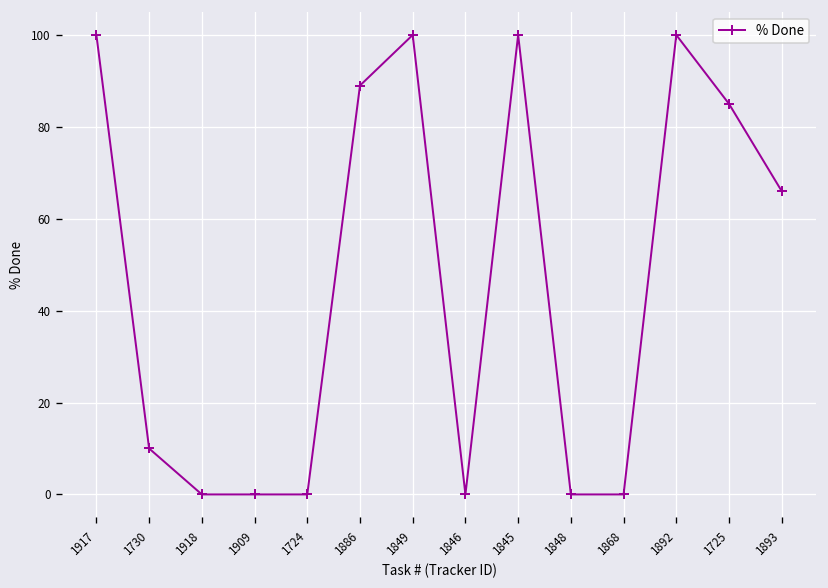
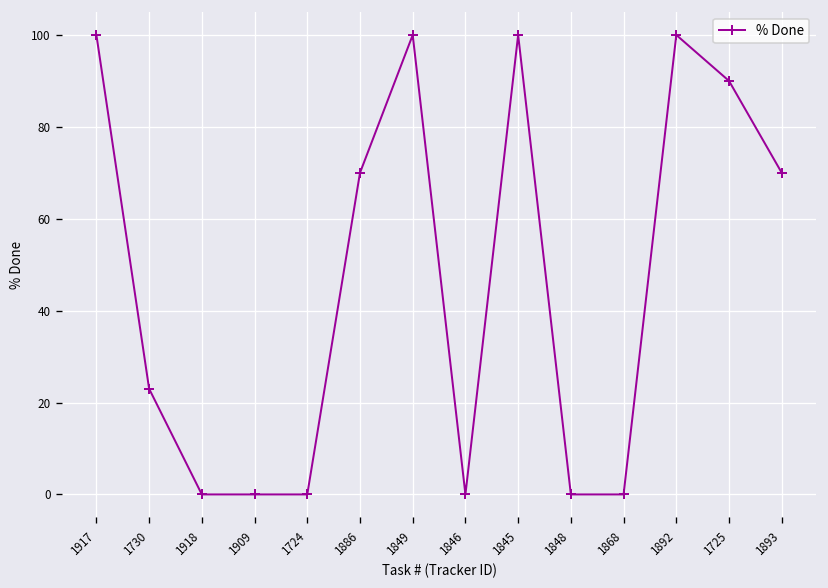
1730: 10 -> 23
1886: 89 -> 70
1725: 85 -> 90
1893: 66 -> 70
